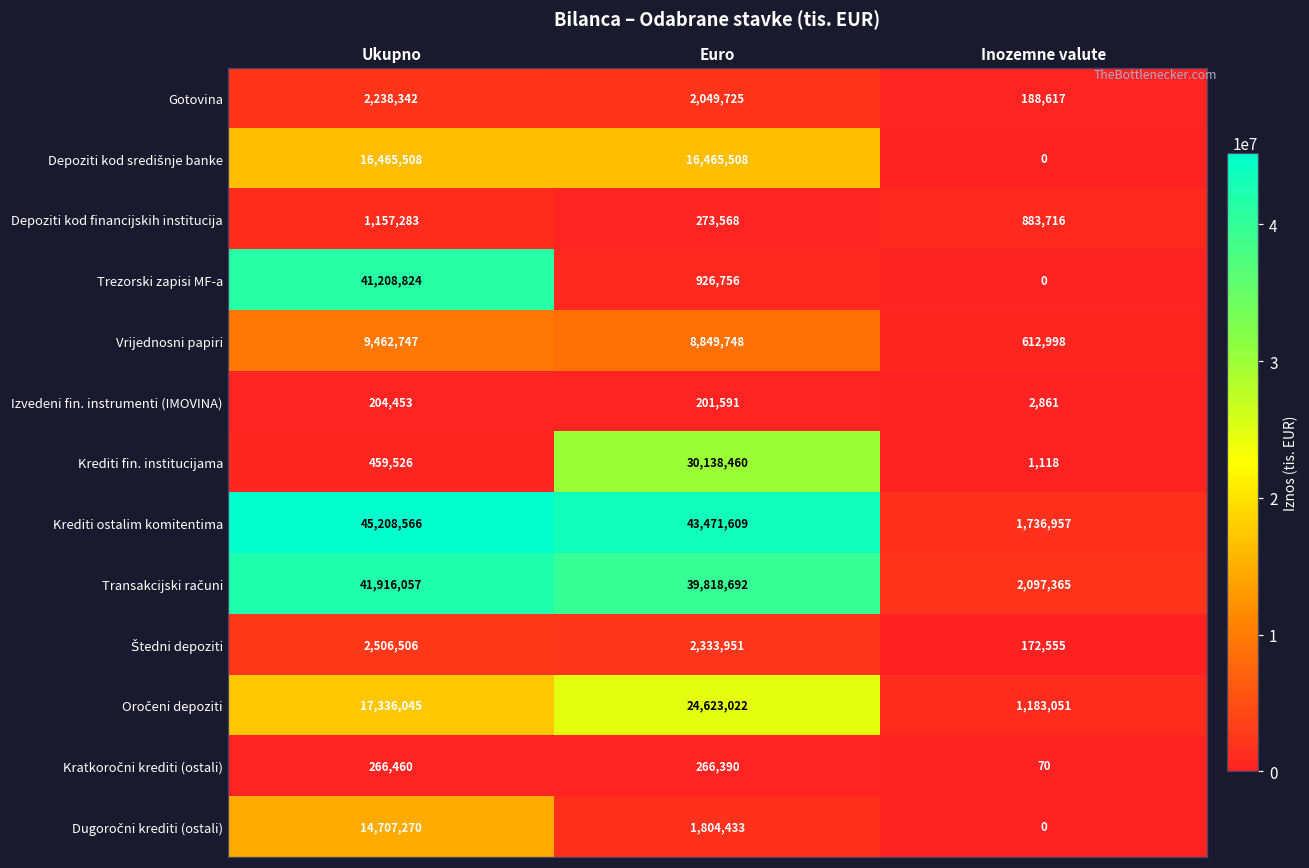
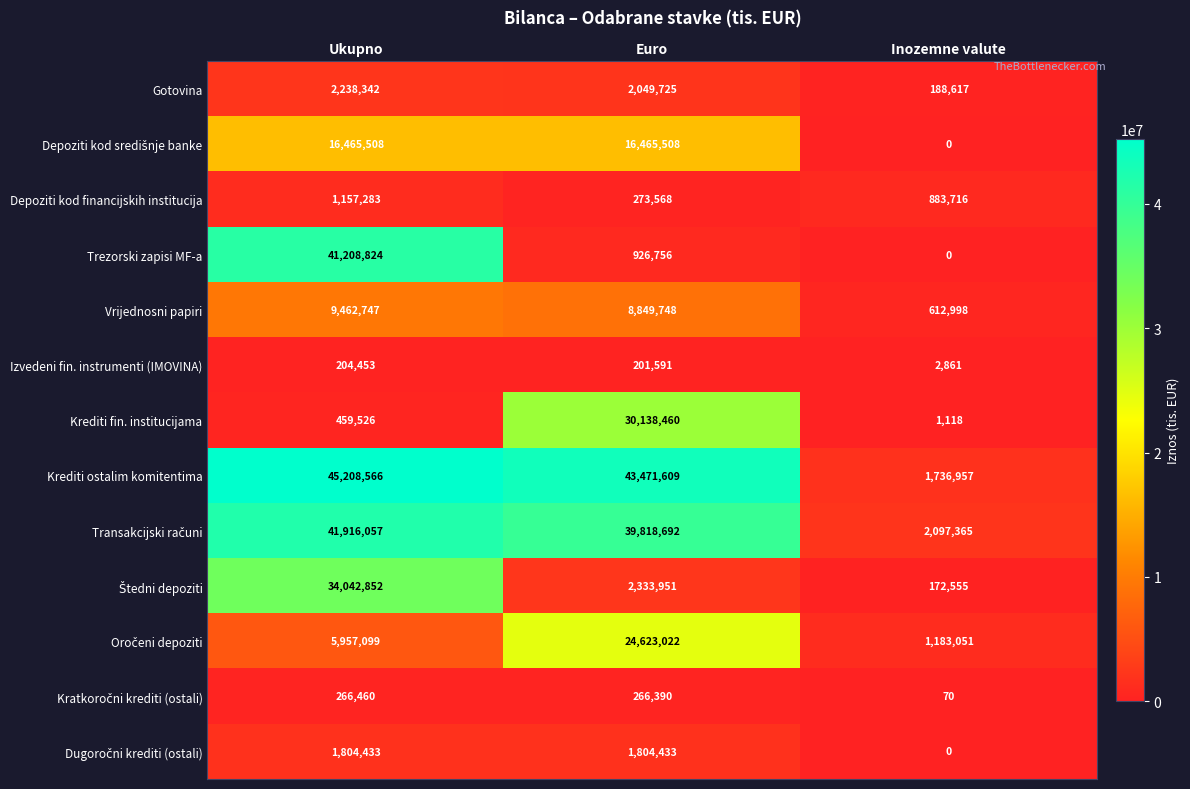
Štedni depoziti, Ukupno: 2,506,506 -> 34,042,852
Oročeni depoziti, Ukupno: 17,336,045 -> 5,957,099
Dugoročni krediti (ostali), Ukupno: 14,707,270 -> 1,804,433
